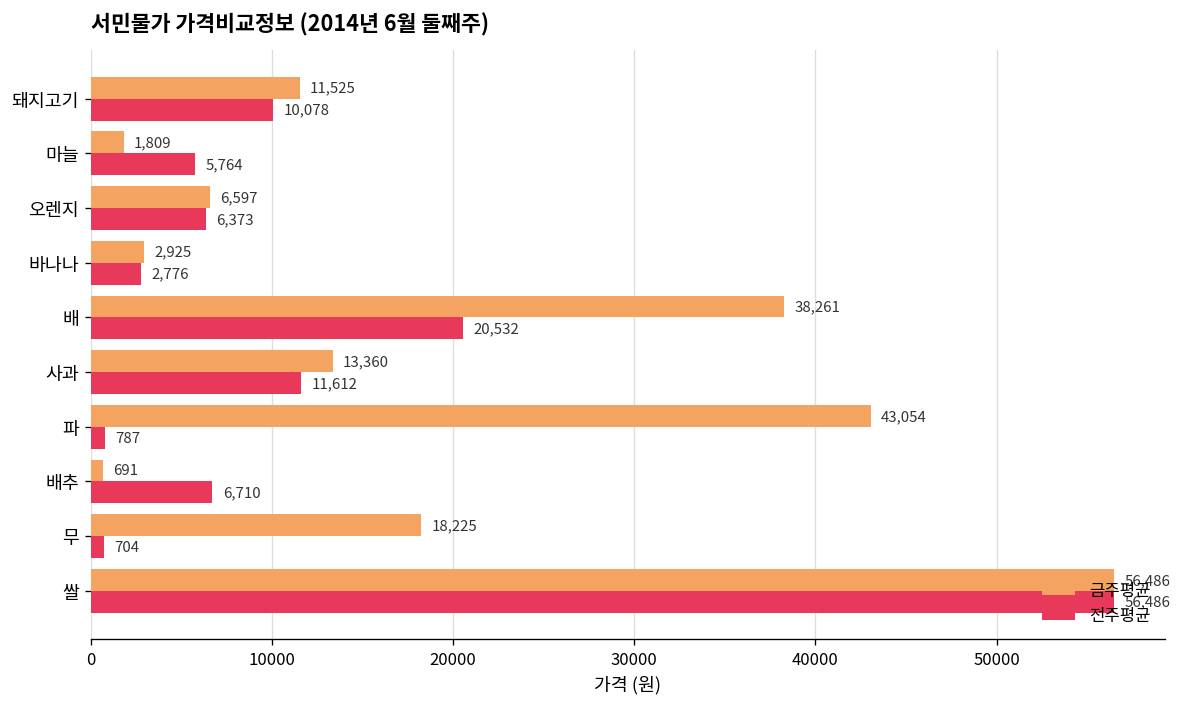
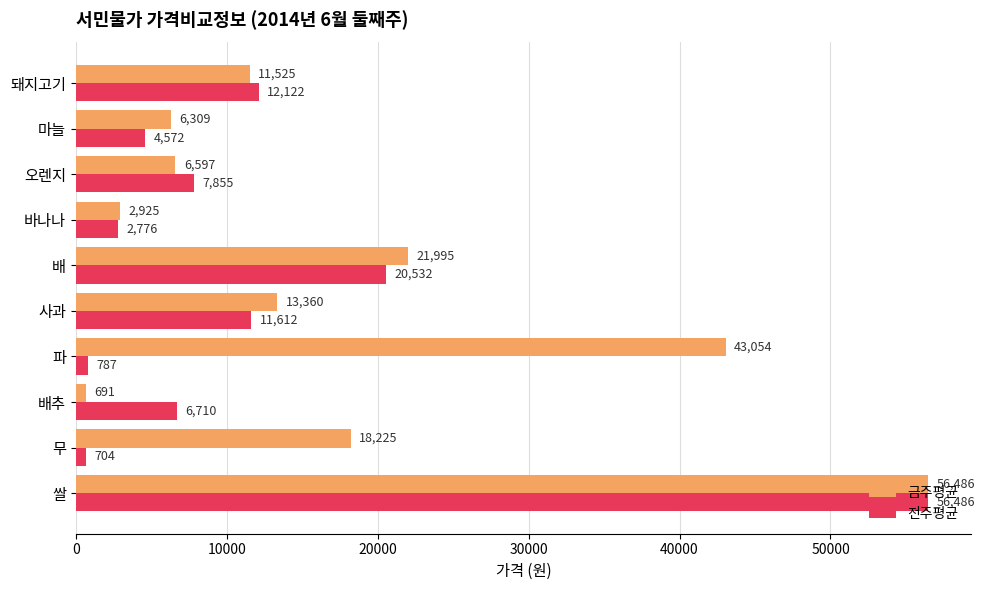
전주평균, 돼지고기: 10,078 -> 12,122
금주평균, 마늘: 1,809 -> 6,309
전주평균, 마늘: 5,764 -> 4,572
전주평균, 오렌지: 6,373 -> 7,855
금주평균, 배: 38,261 -> 21,995
